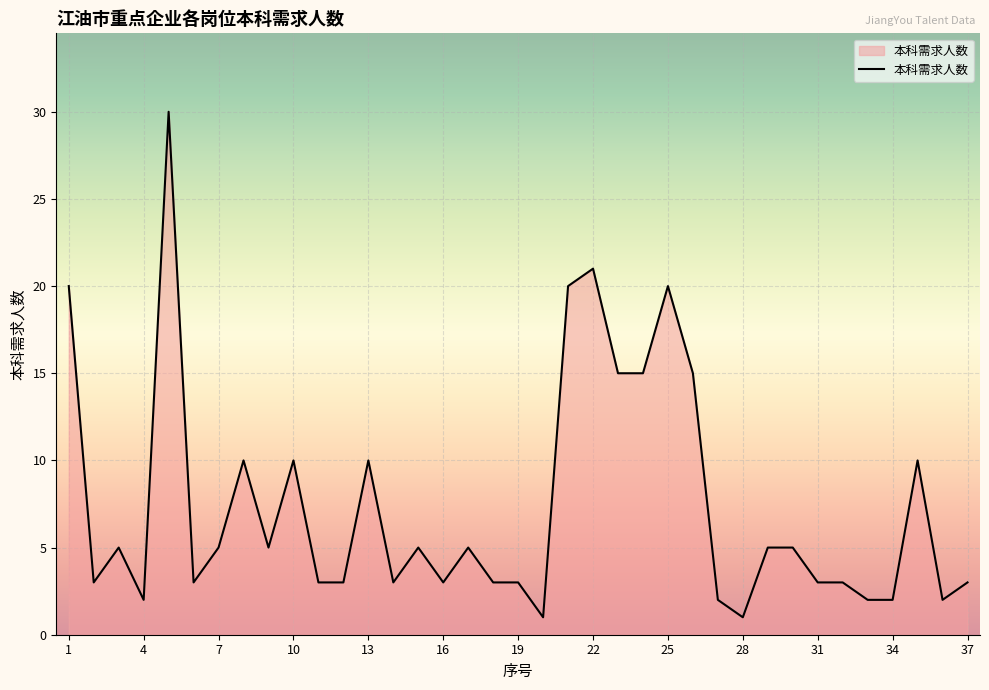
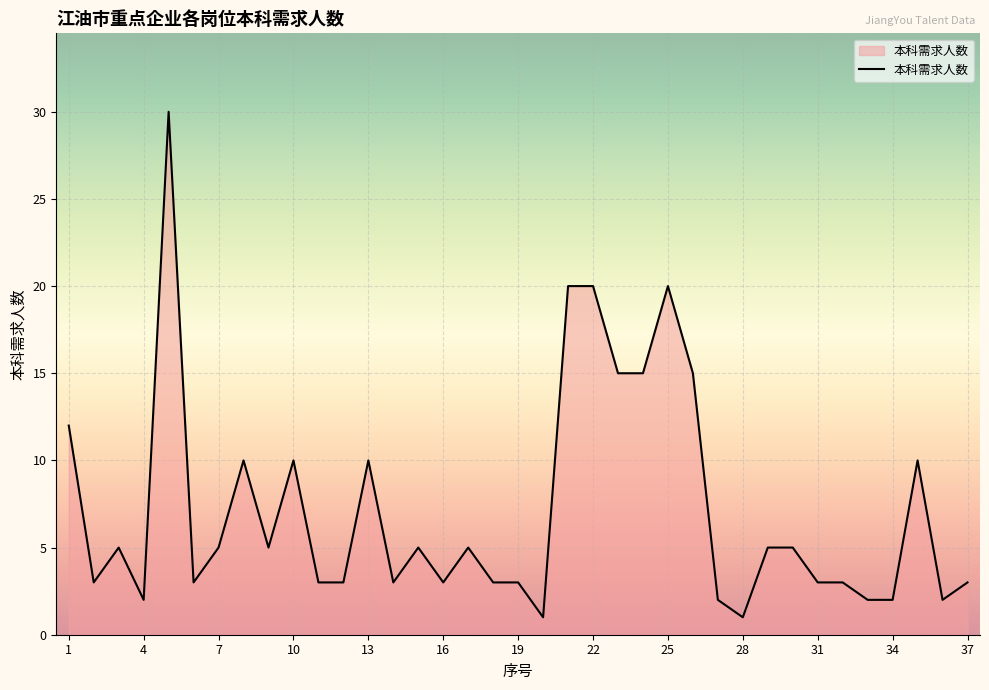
1: 20 -> 12
22: 21 -> 20
